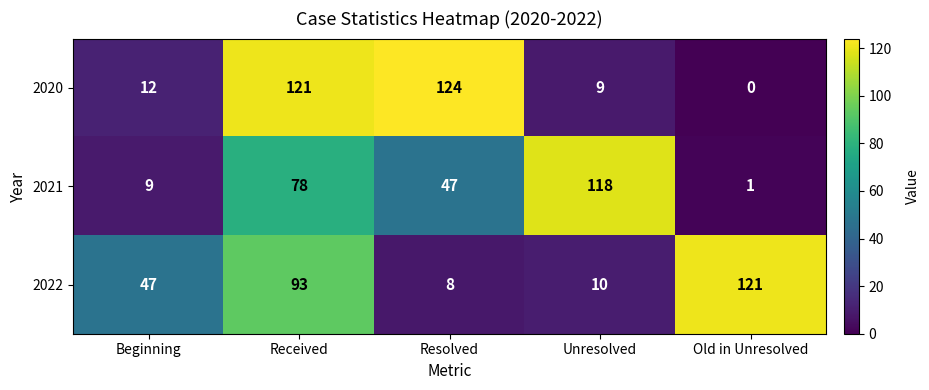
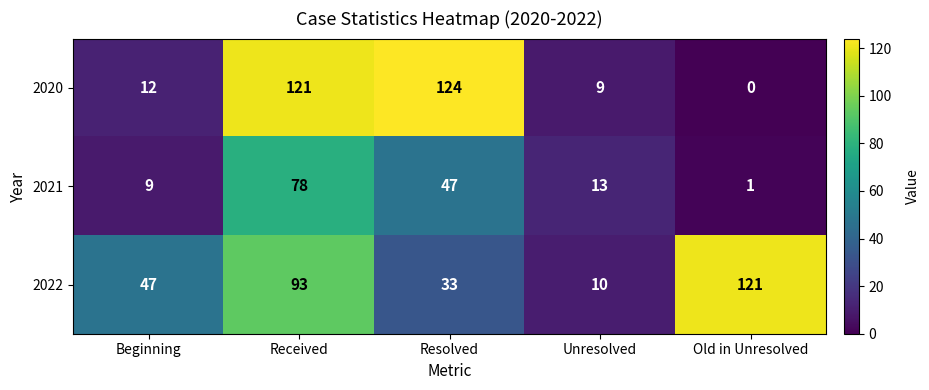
2021, Unresolved: 118 -> 13
2022, Resolved: 8 -> 33
